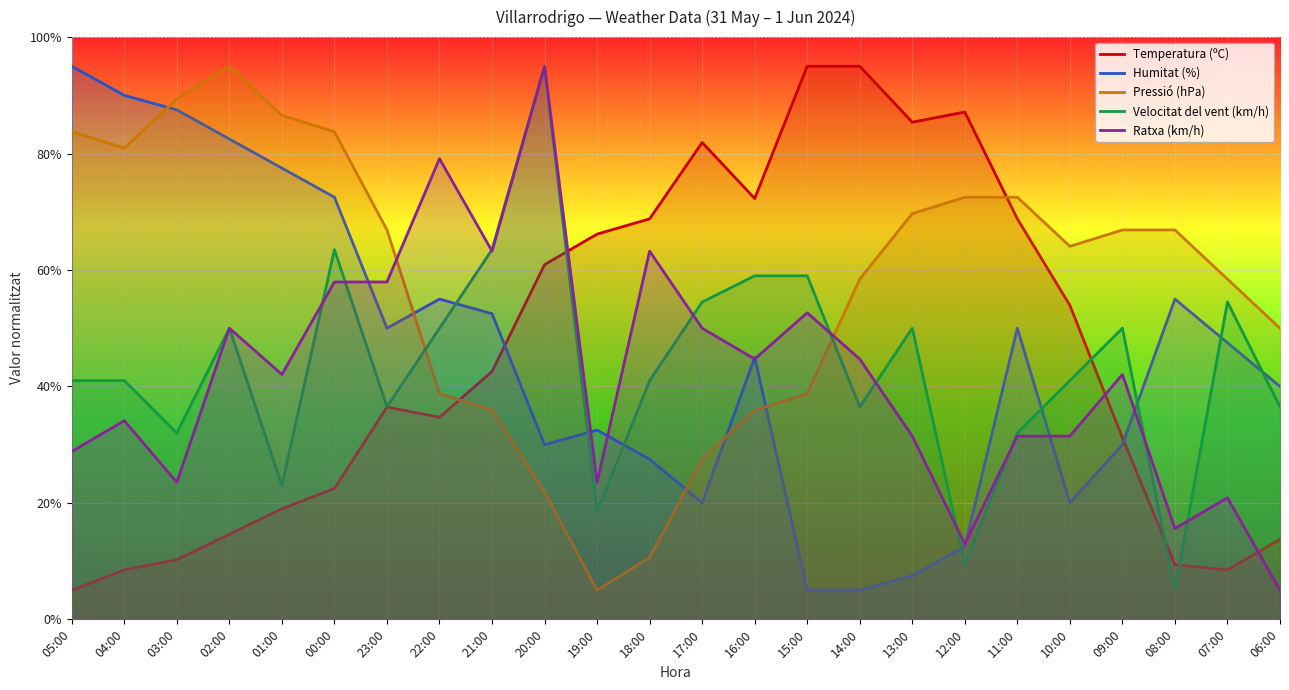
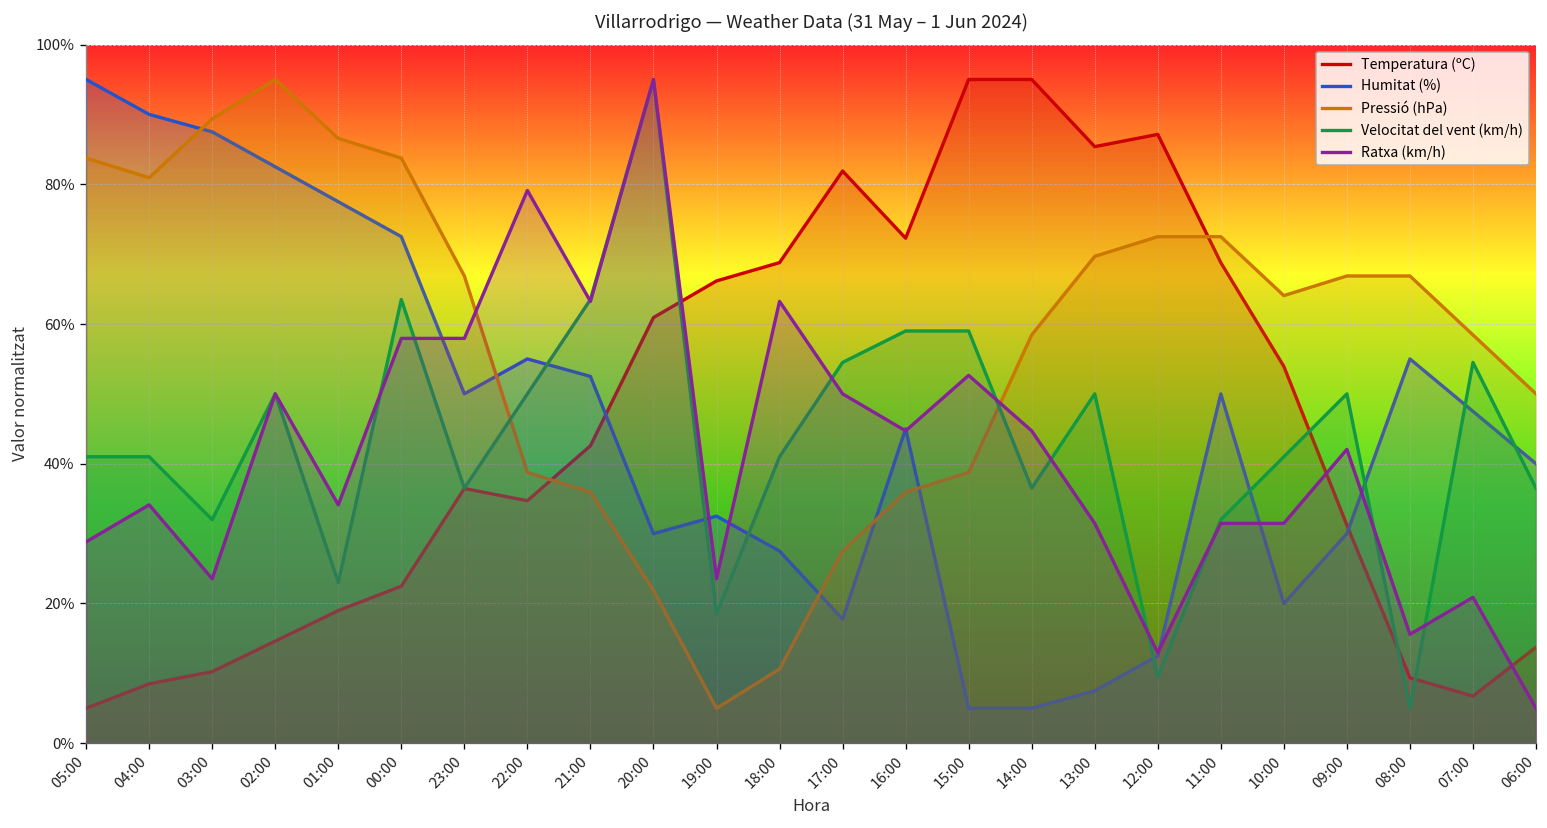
Ratxa (km/h), 01:00: 42% -> 34%
Humitat (%), 17:00: 20% -> 18%
Temperatura (ºC), 07:00: 8% -> 7%
